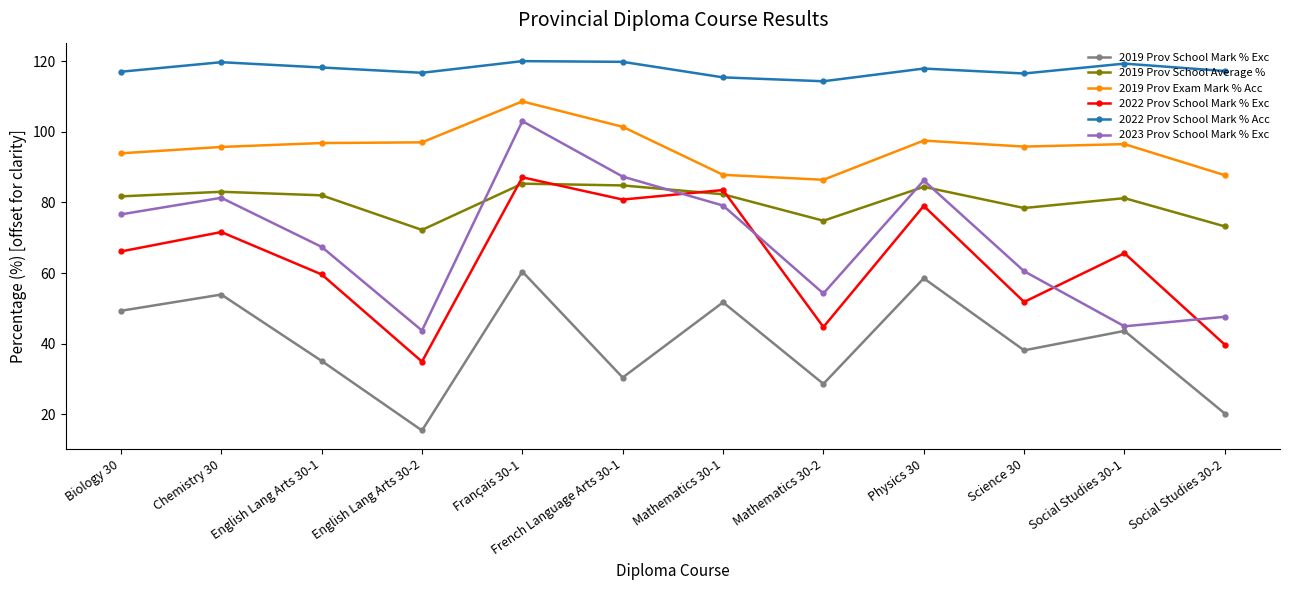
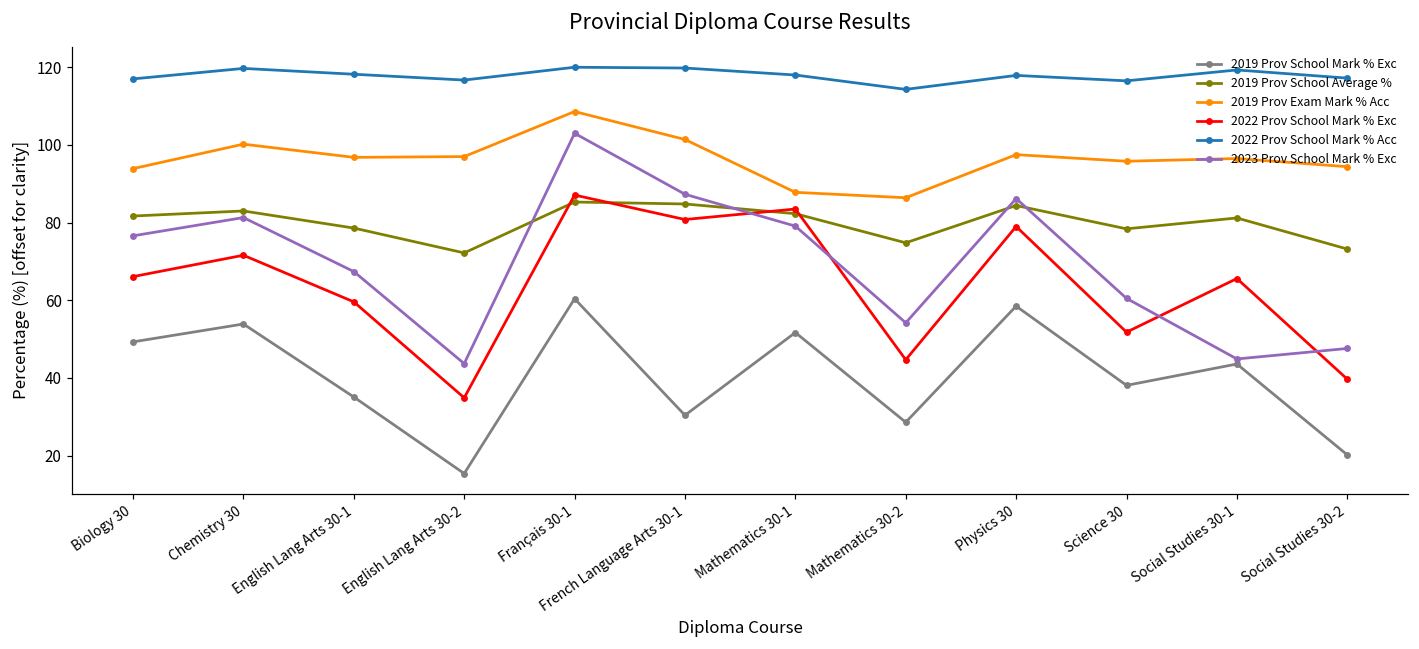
2019 Prov Exam Mark % Acc, Chemistry 30: 96 -> 100
2019 Prov School Average %, English Lang Arts 30-1: 82 -> 79
2022 Prov School Mark % Acc, Mathematics 30-1: 115 -> 118
2019 Prov Exam Mark % Acc, Social Studies 30-2: 88 -> 94
